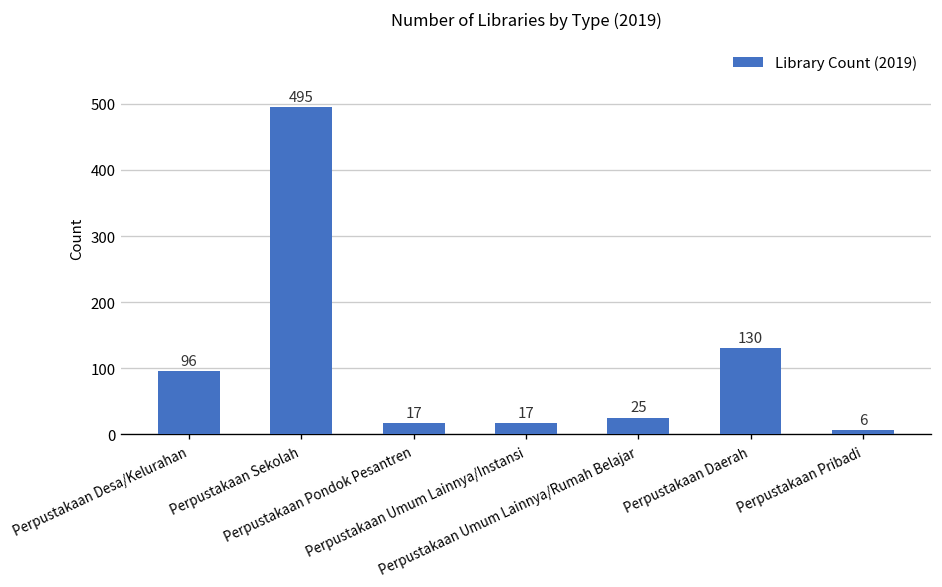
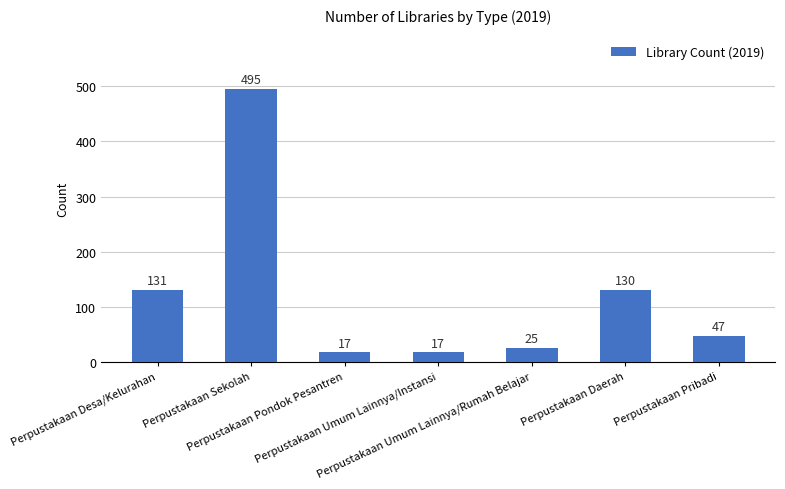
Perpustakaan Desa/Kelurahan: 96 -> 131
Perpustakaan Pribadi: 6 -> 47
